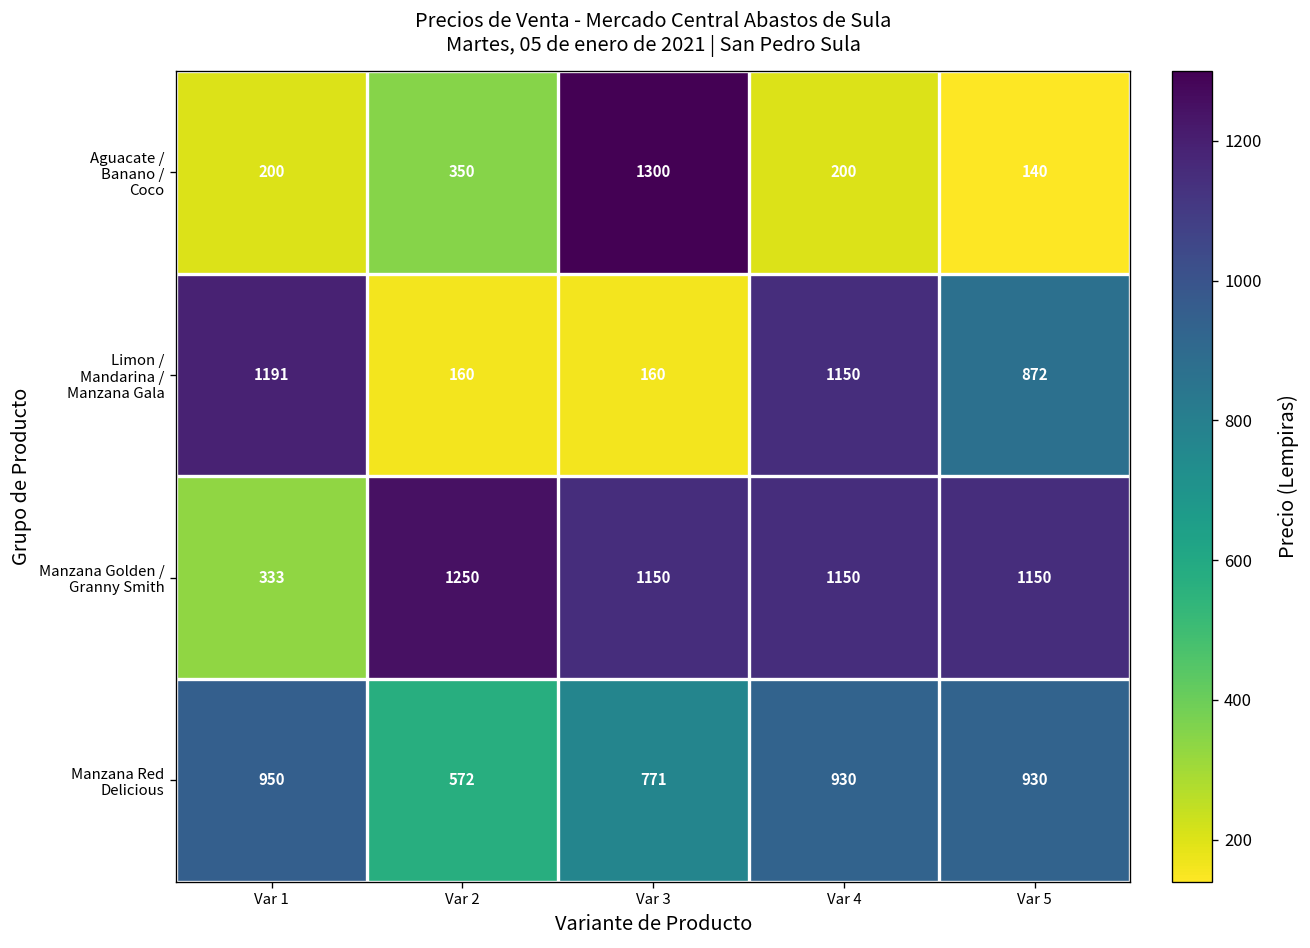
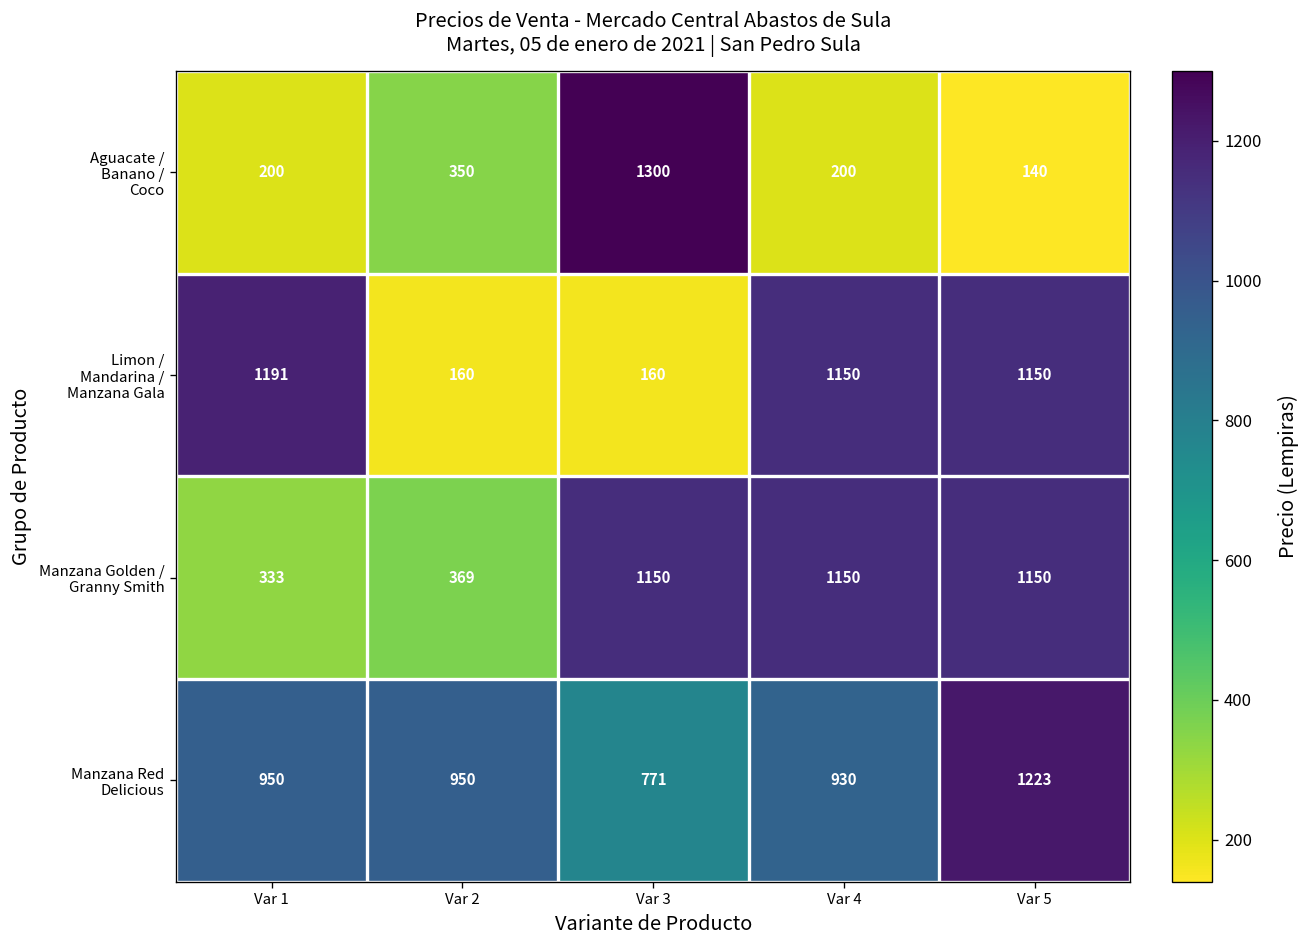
Limon / Mandarina / Manzana Gala, Var 5: 872 -> 1150
Manzana Golden / Granny Smith, Var 2: 1250 -> 369
Manzana Red Delicious, Var 2: 572 -> 950
Manzana Red Delicious, Var 5: 930 -> 1223
